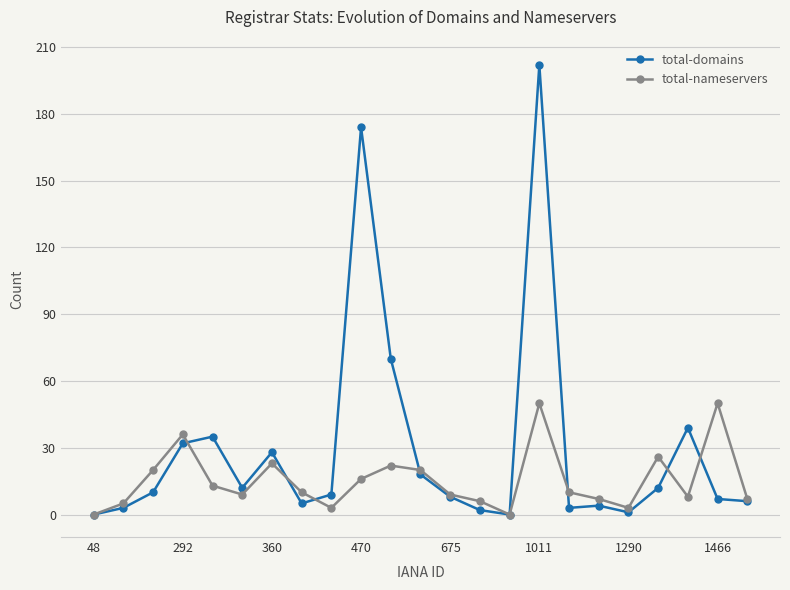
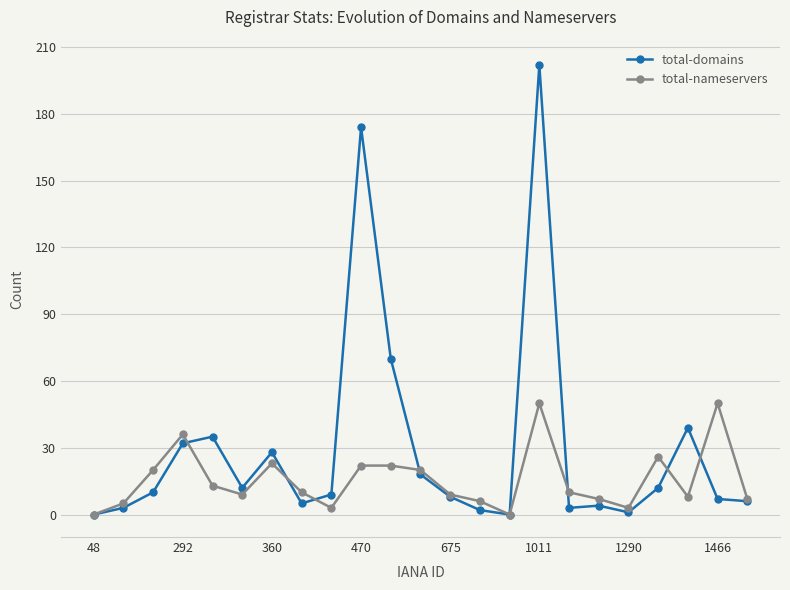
total-nameservers, 470: 16 -> 22
